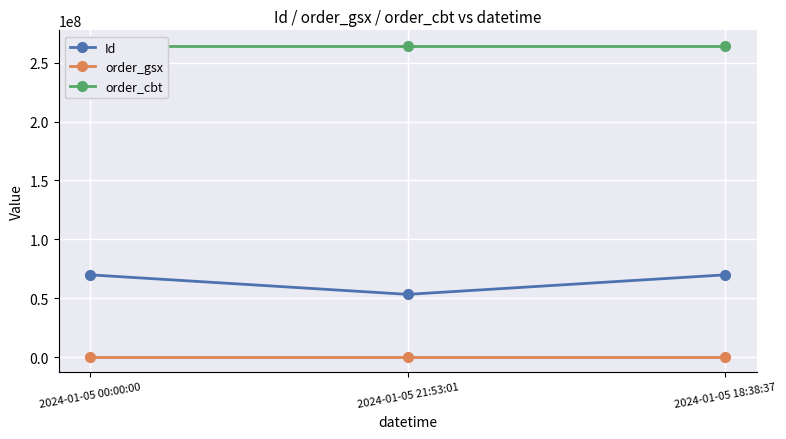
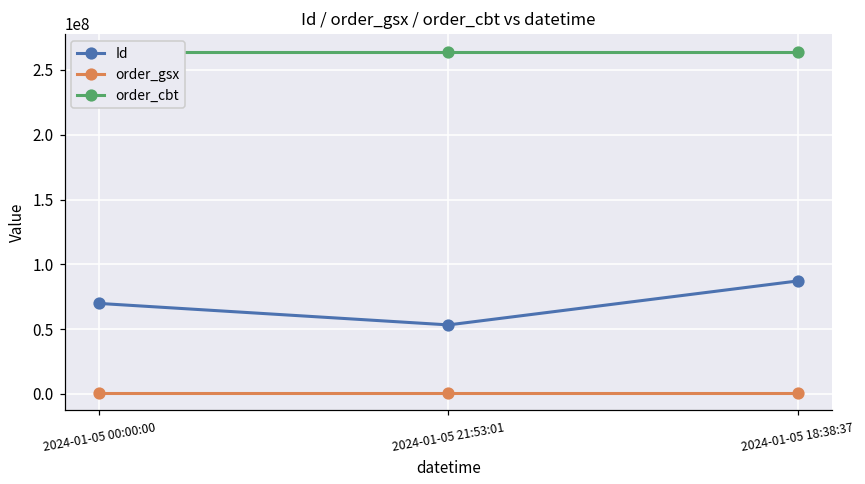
Id, 2024-01-05 18:38:37: 70000000 -> 87000000
